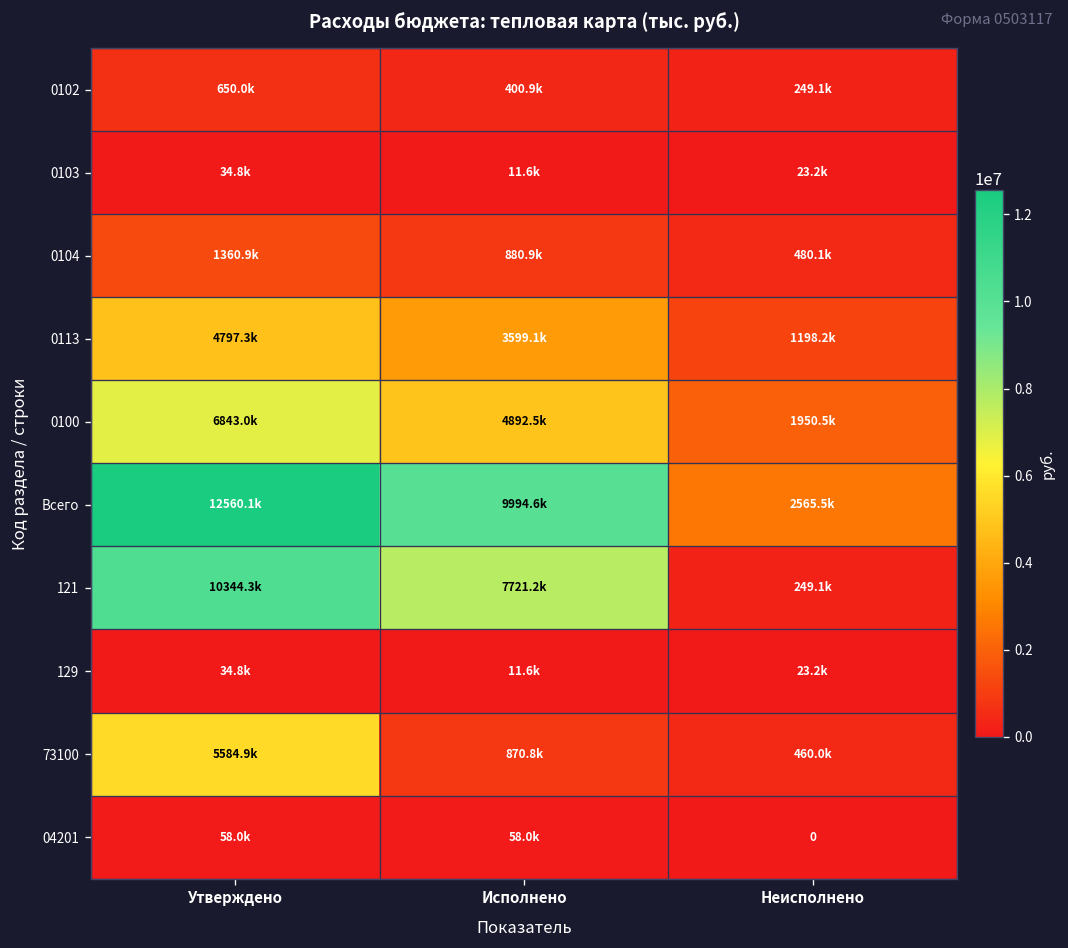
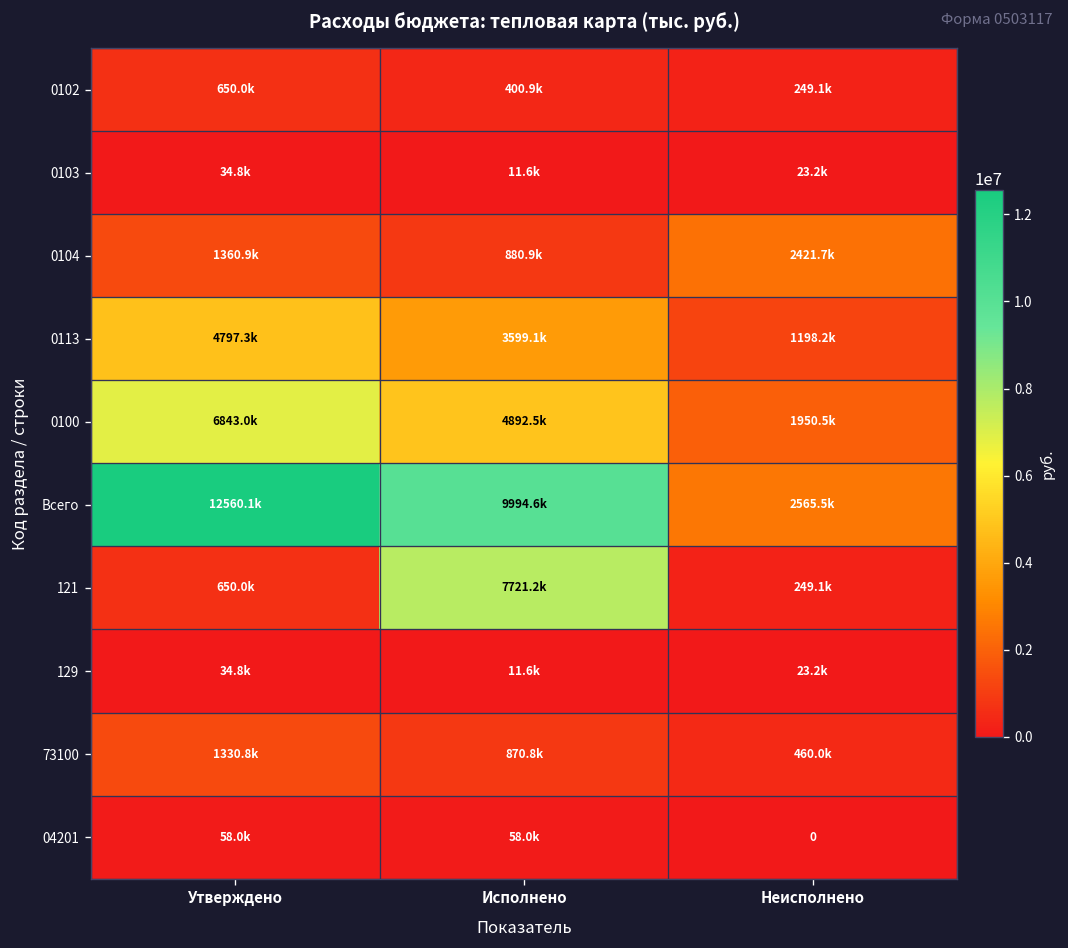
0104, Неисполнено: 480.1k -> 2421.7k
121, Утверждено: 10344.3k -> 650.0k
73100, Утверждено: 5584.9k -> 1330.8k
